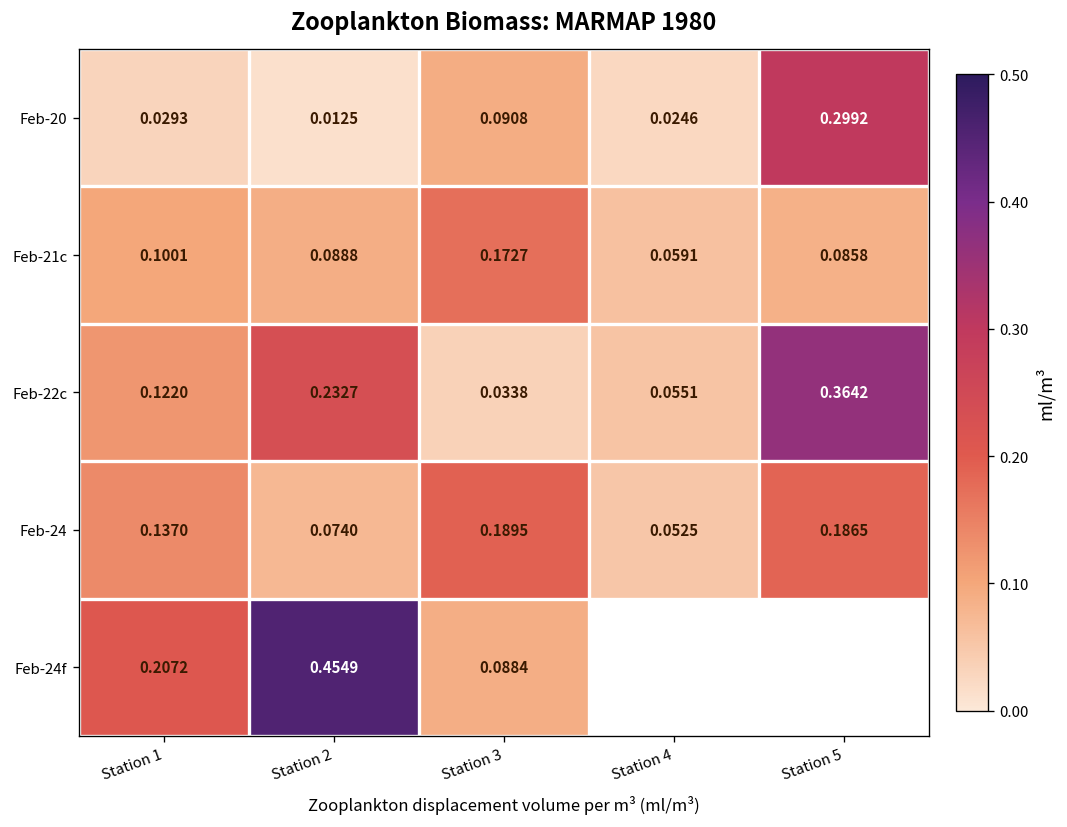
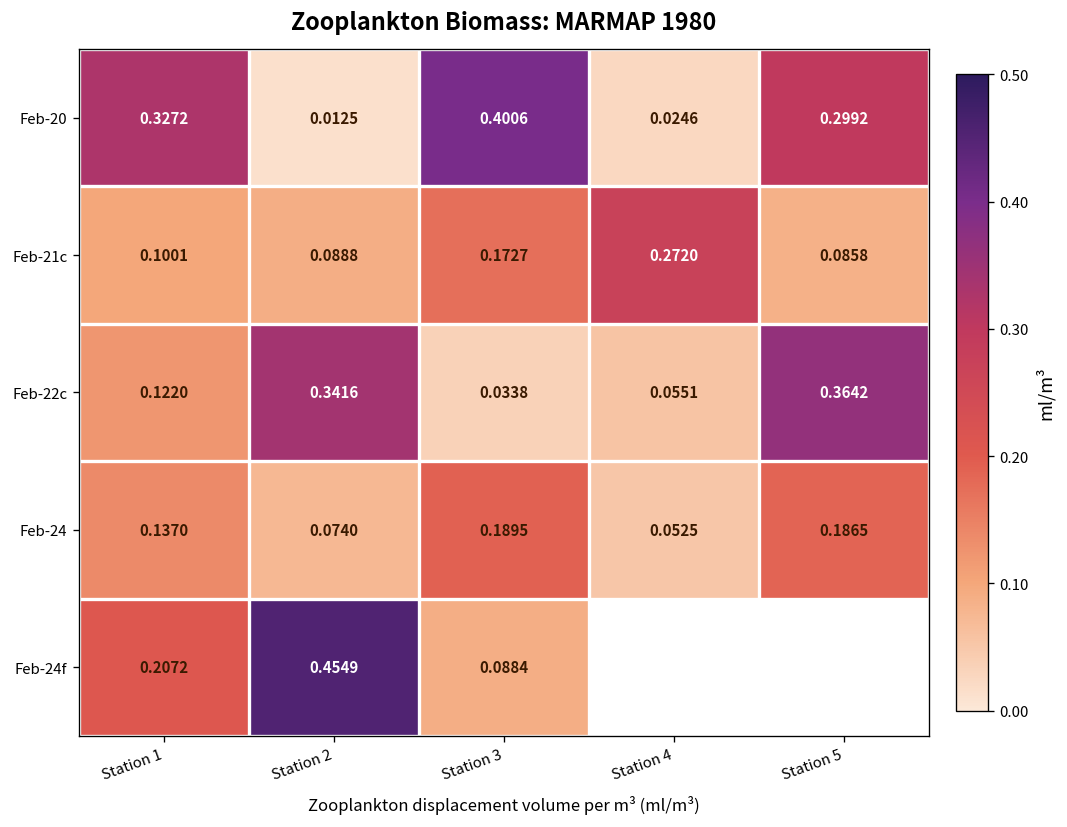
Feb-20, Station 1: 0.0293 -> 0.3272
Feb-20, Station 3: 0.0908 -> 0.4006
Feb-21c, Station 4: 0.0591 -> 0.2720
Feb-22c, Station 2: 0.2327 -> 0.3416
